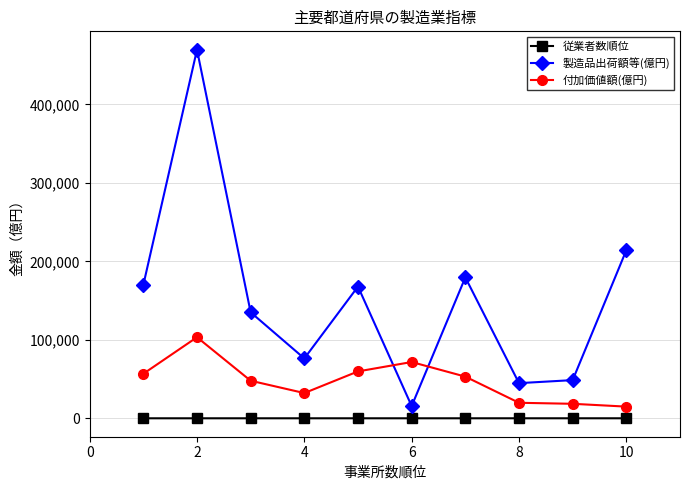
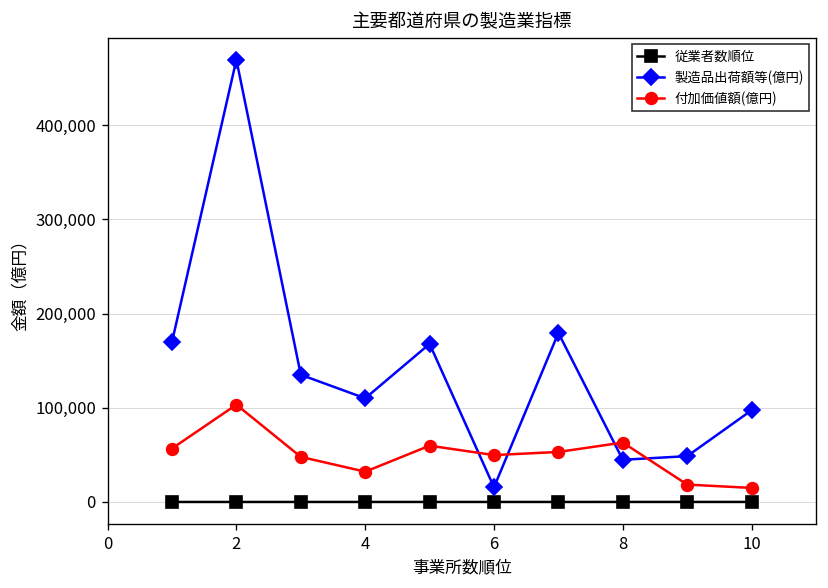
製造品出荷額等(億円), 4: 80,000 -> 110,000
付加価値額(億円), 6: 70,000 -> 50,000
付加価値額(億円), 8: 20,000 -> 60,000
製造品出荷額等(億円), 10: 210,000 -> 100,000
